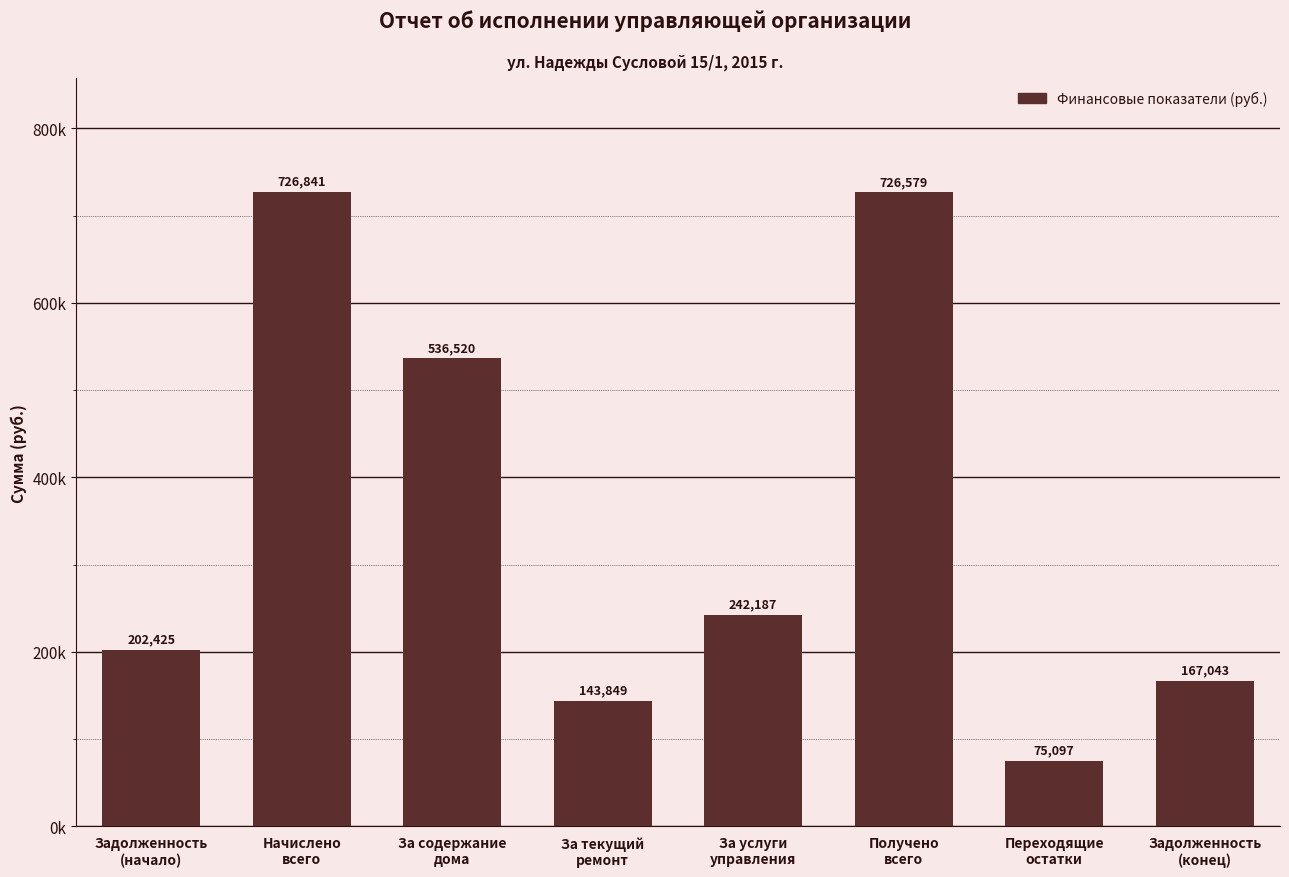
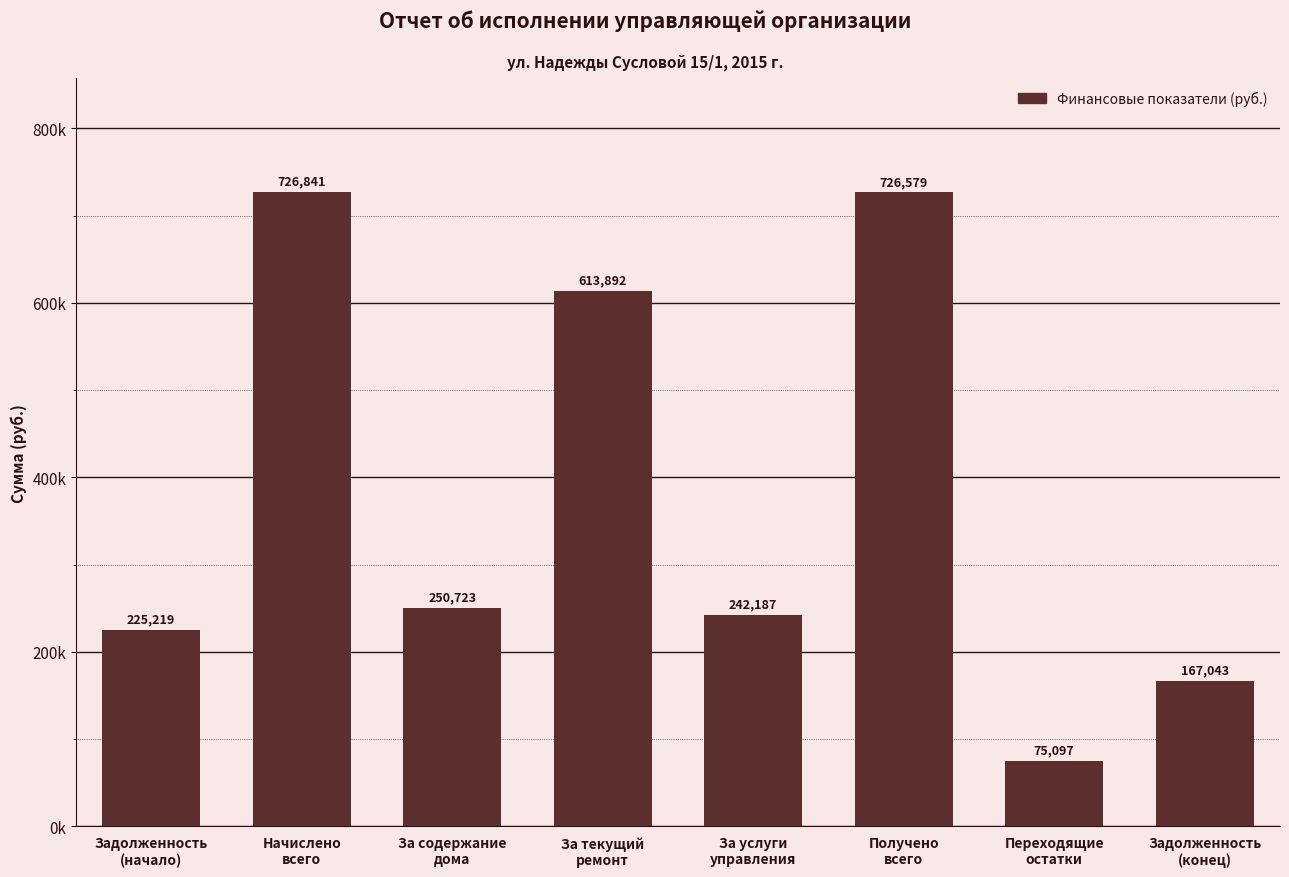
Задолженность (начало): 202,425 -> 225,219
За содержание дома: 536,520 -> 250,723
За текущий ремонт: 143,849 -> 613,892
